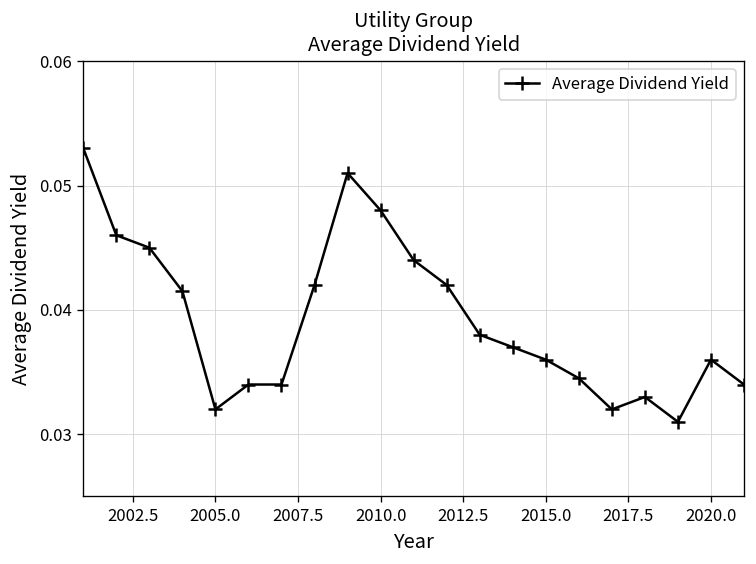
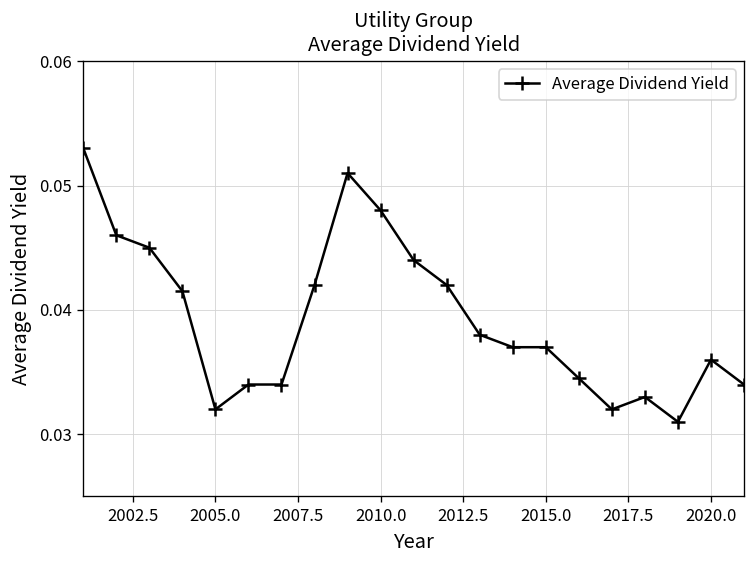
2015.0: 0.036 -> 0.037
